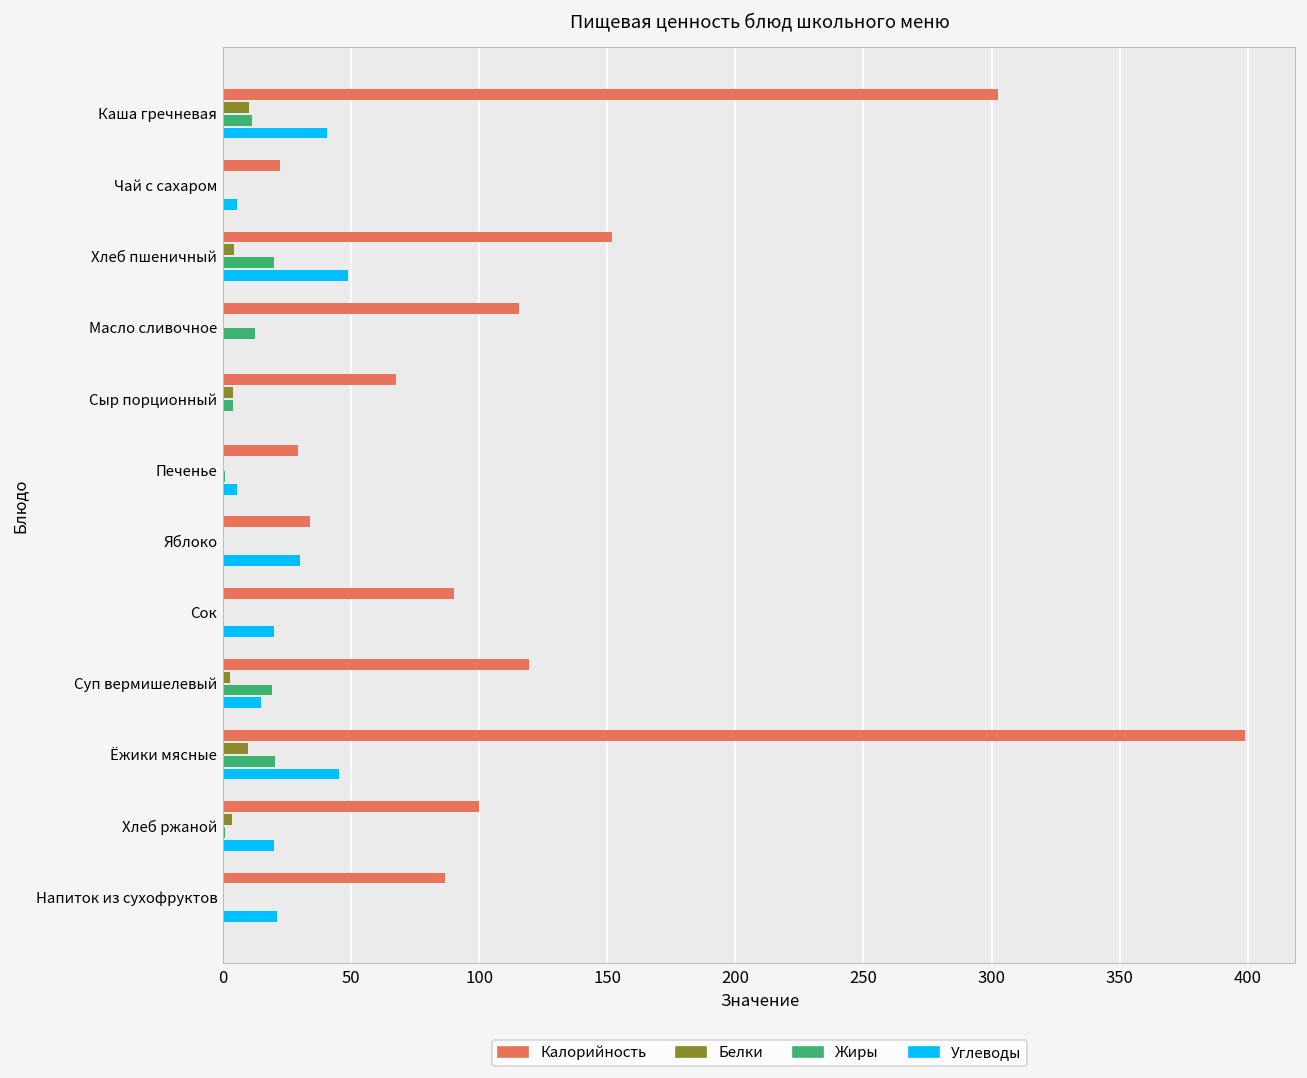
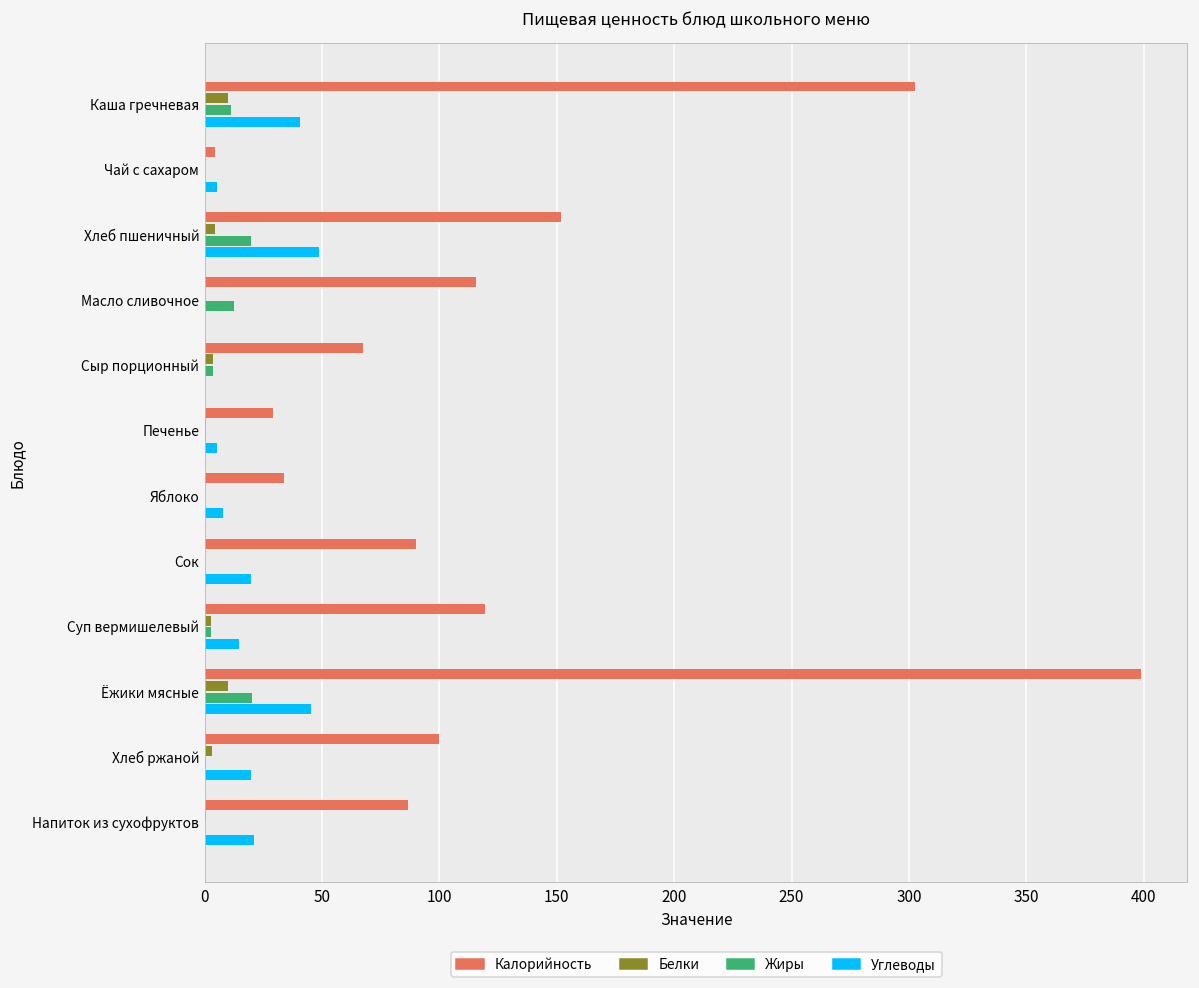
Калорийность, Чай с сахаром: 22 -> 4
Углеводы, Яблоко: 30 -> 8
Жиры, Суп вермишелевый: 19 -> 3
